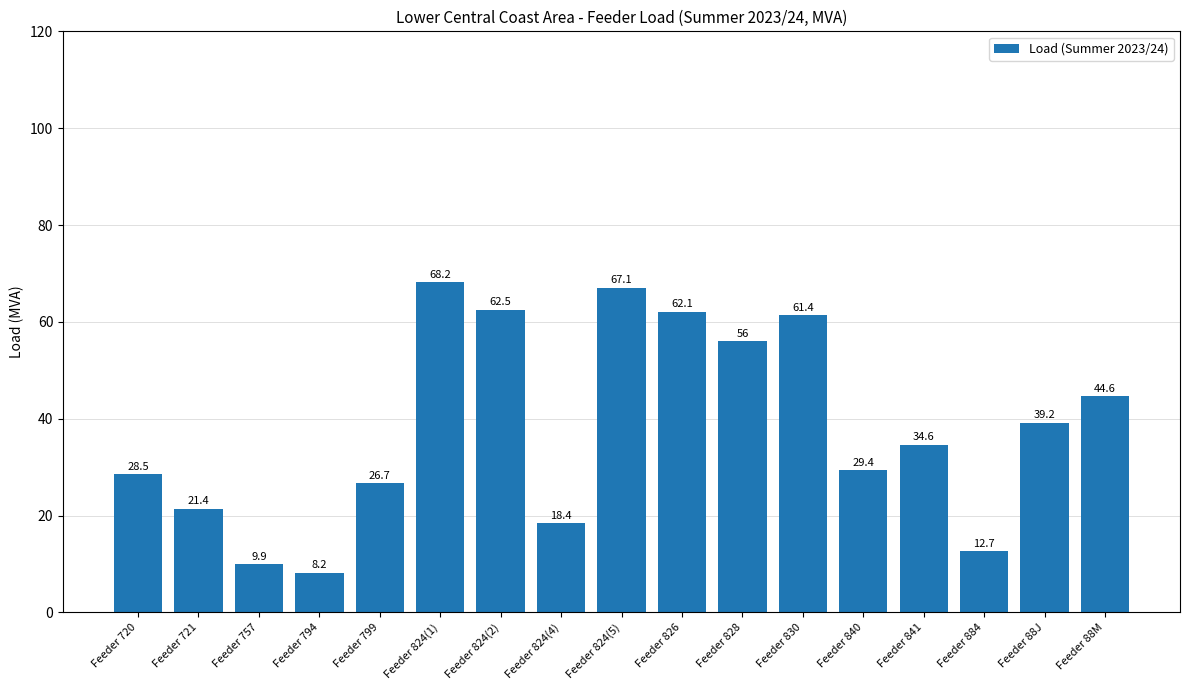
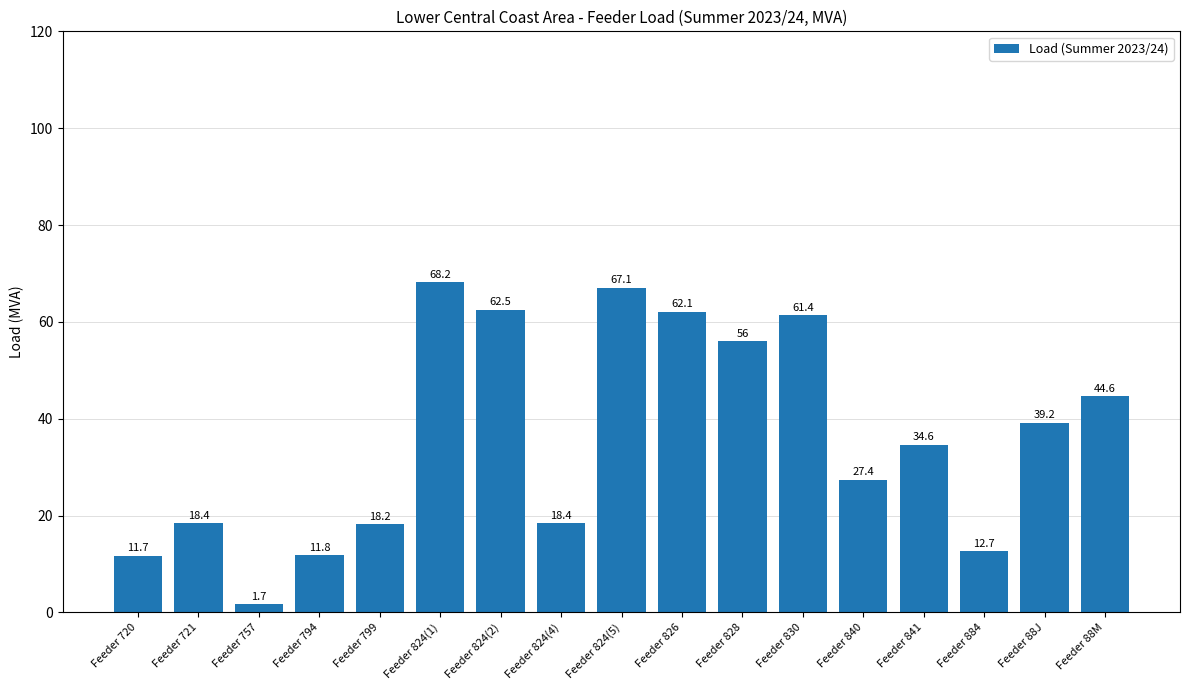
Feeder 720: 28.5 -> 11.7
Feeder 721: 21.4 -> 18.4
Feeder 757: 9.9 -> 1.7
Feeder 794: 8.2 -> 11.8
Feeder 799: 26.7 -> 18.2
Feeder 840: 29.4 -> 27.4
